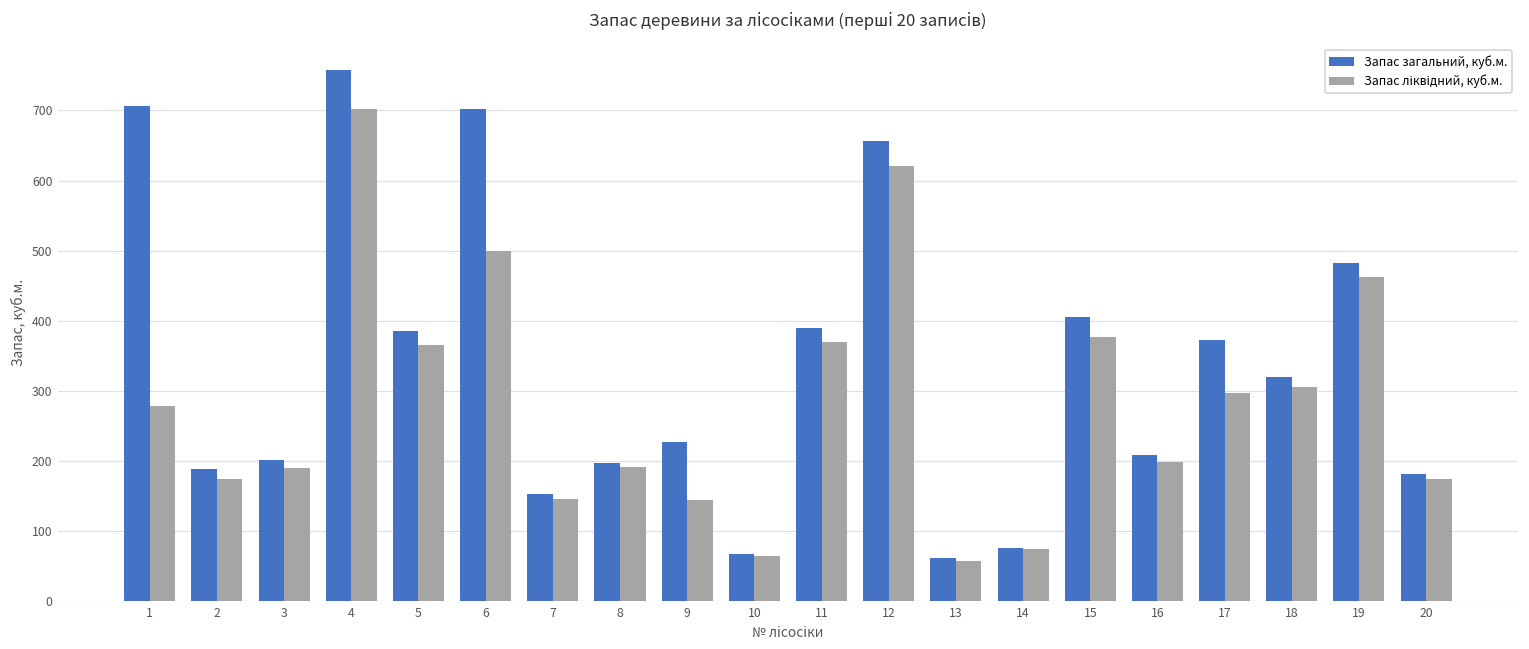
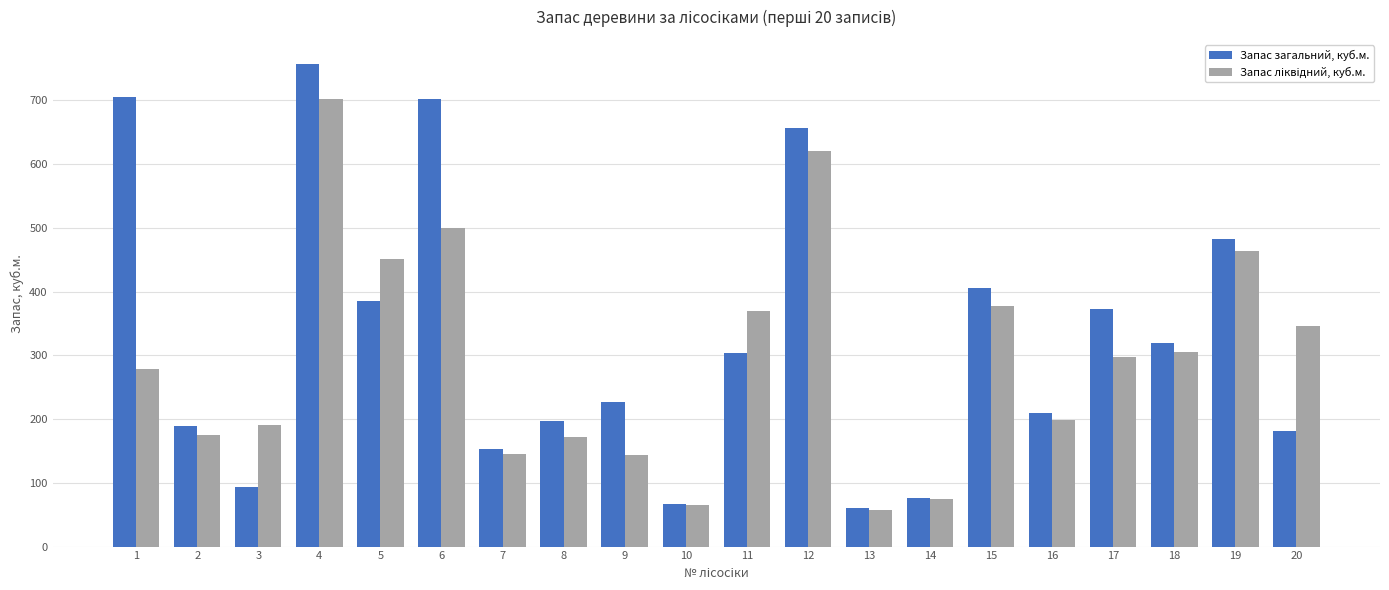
Запас загальний, куб.м., 3: 200 -> 90
Запас ліквідний, куб.м., 5: 370 -> 450
Запас ліквідний, куб.м., 8: 190 -> 170
Запас загальний, куб.м., 11: 390 -> 300
Запас ліквідний, куб.м., 20: 180 -> 350
